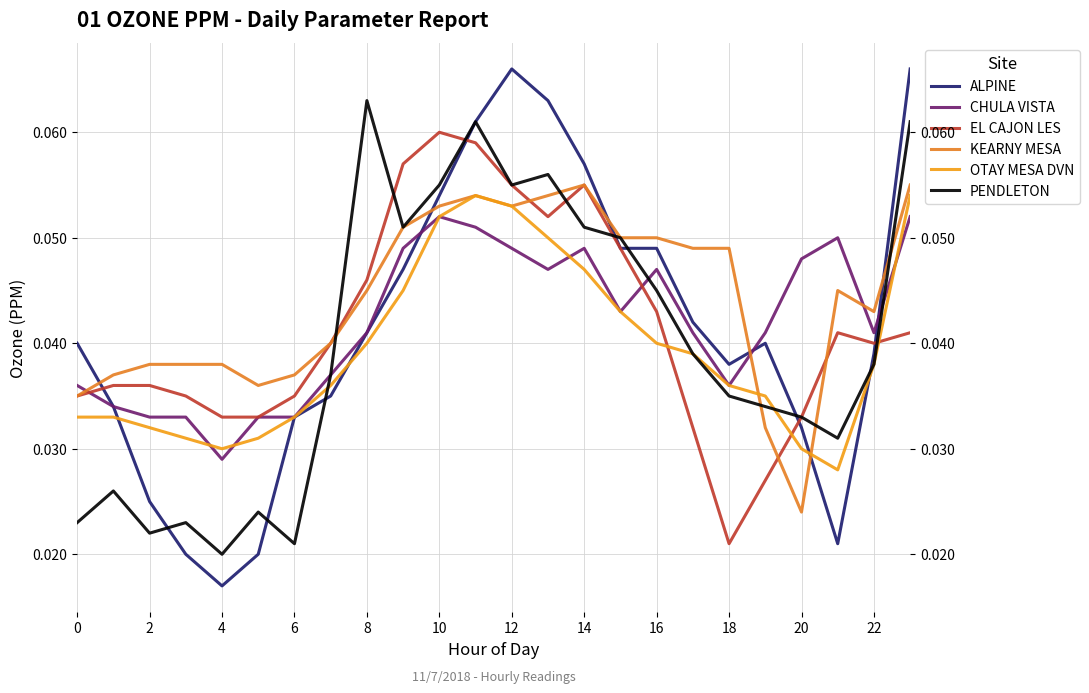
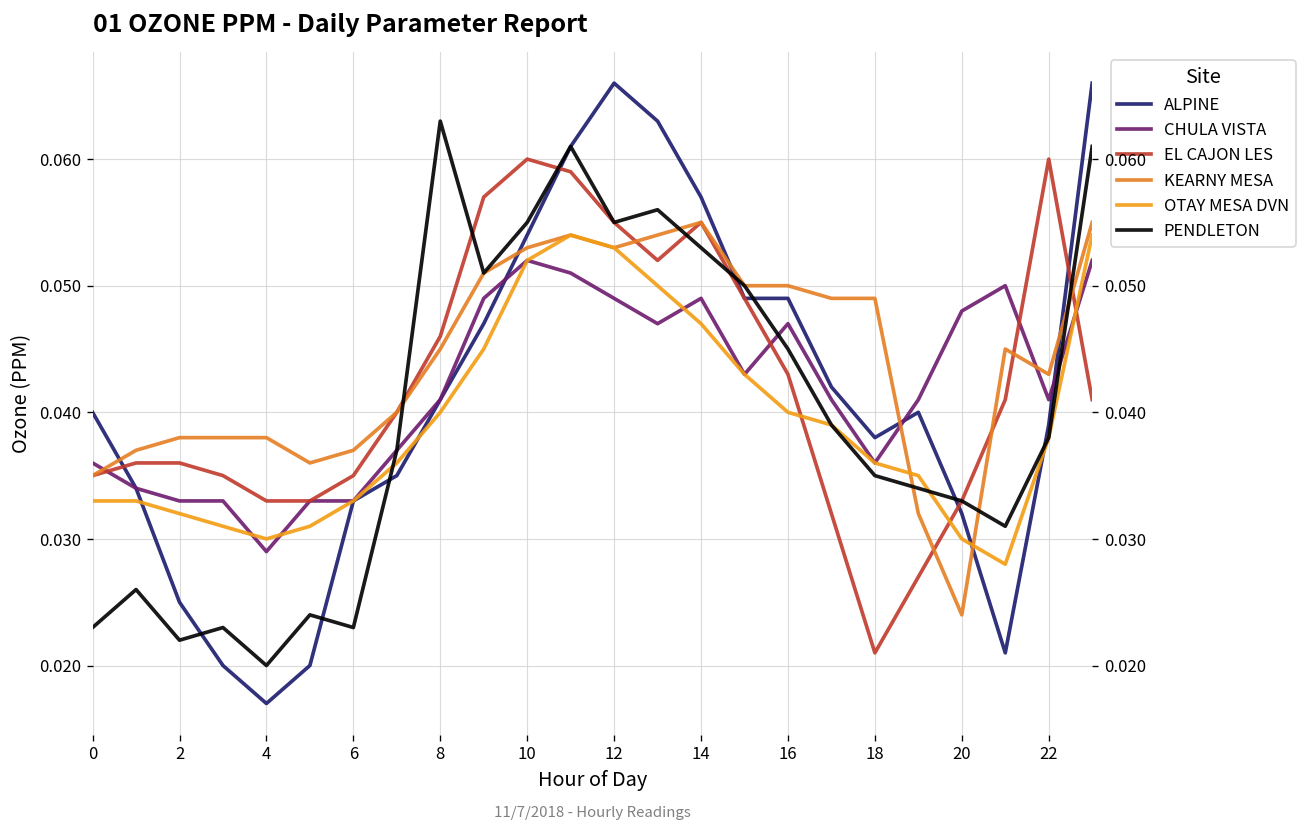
PENDLETON, 6: 0.021 -> 0.023
PENDLETON, 14: 0.051 -> 0.053
EL CAJON LES, 22: 0.04 -> 0.06
